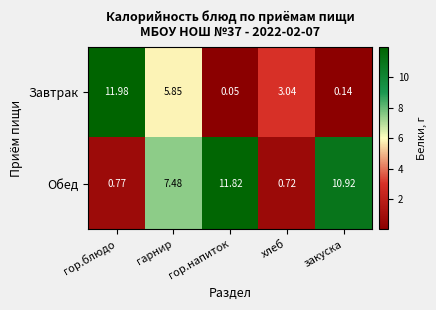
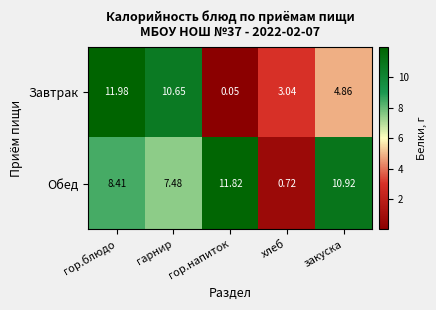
Завтрак, гарнир: 5.85 -> 10.65
Завтрак, закуска: 0.14 -> 4.86
Обед, гор.блюдо: 0.77 -> 8.41
